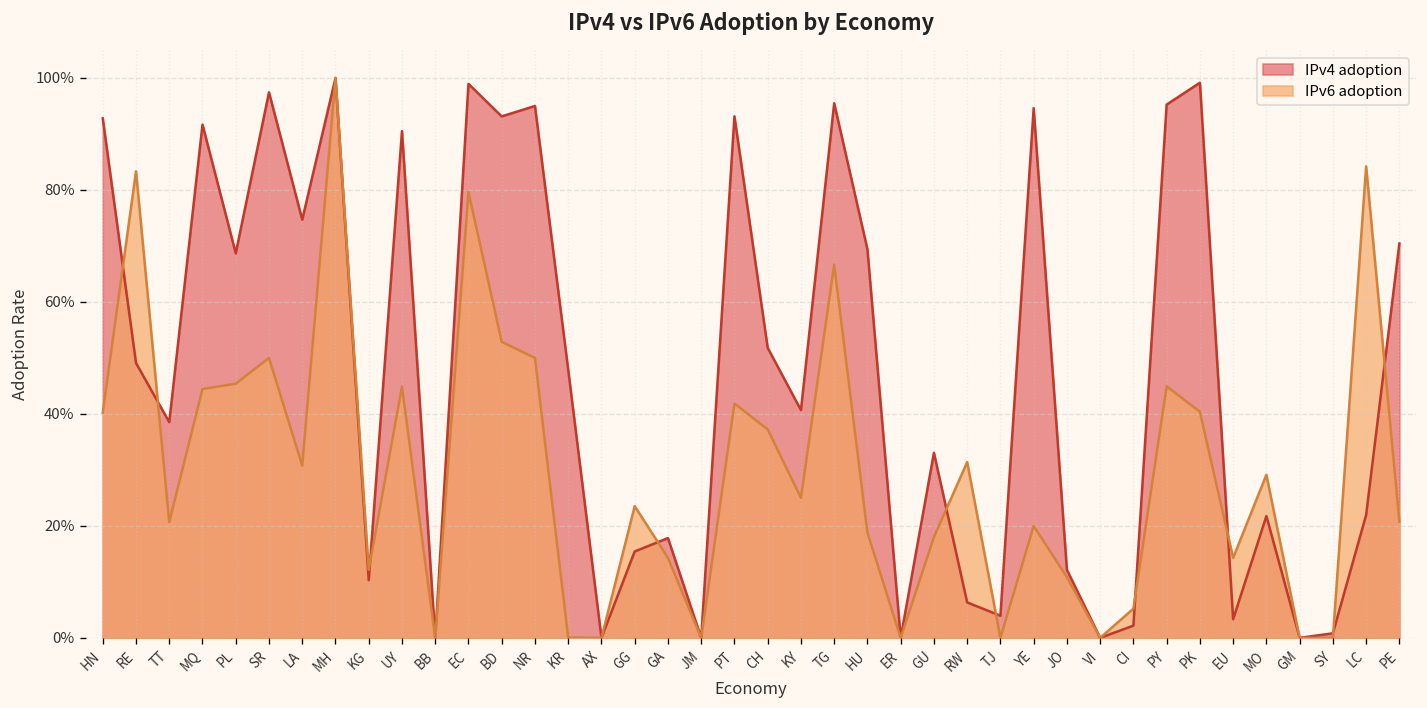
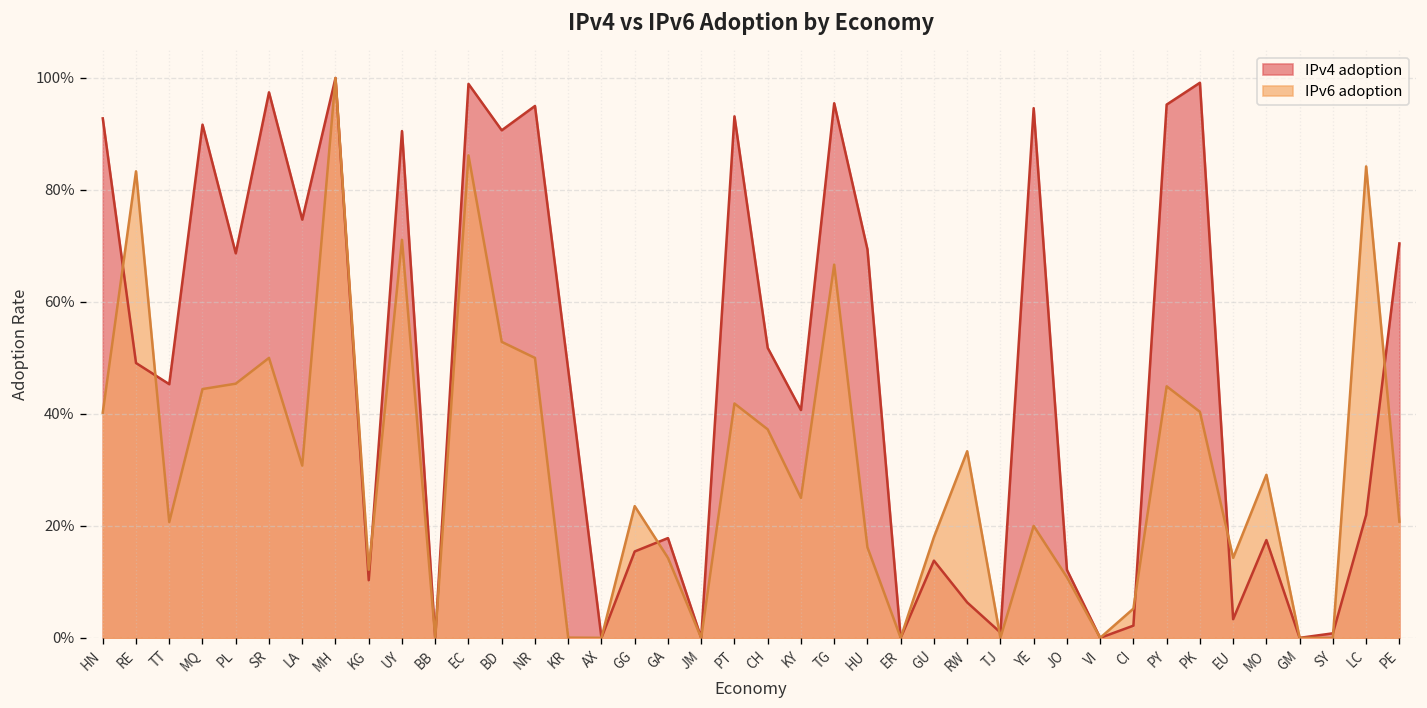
IPv4 adoption, TT: 39% -> 45%
IPv6 adoption, UY: 45% -> 71%
IPv6 adoption, EC: 80% -> 86%
IPv4 adoption, BD: 93% -> 91%
IPv6 adoption, HU: 19% -> 16%
IPv4 adoption, GU: 33% -> 14%
IPv6 adoption, RW: 31% -> 33%
IPv4 adoption, TJ: 4% -> 1%
IPv4 adoption, MO: 22% -> 17%
